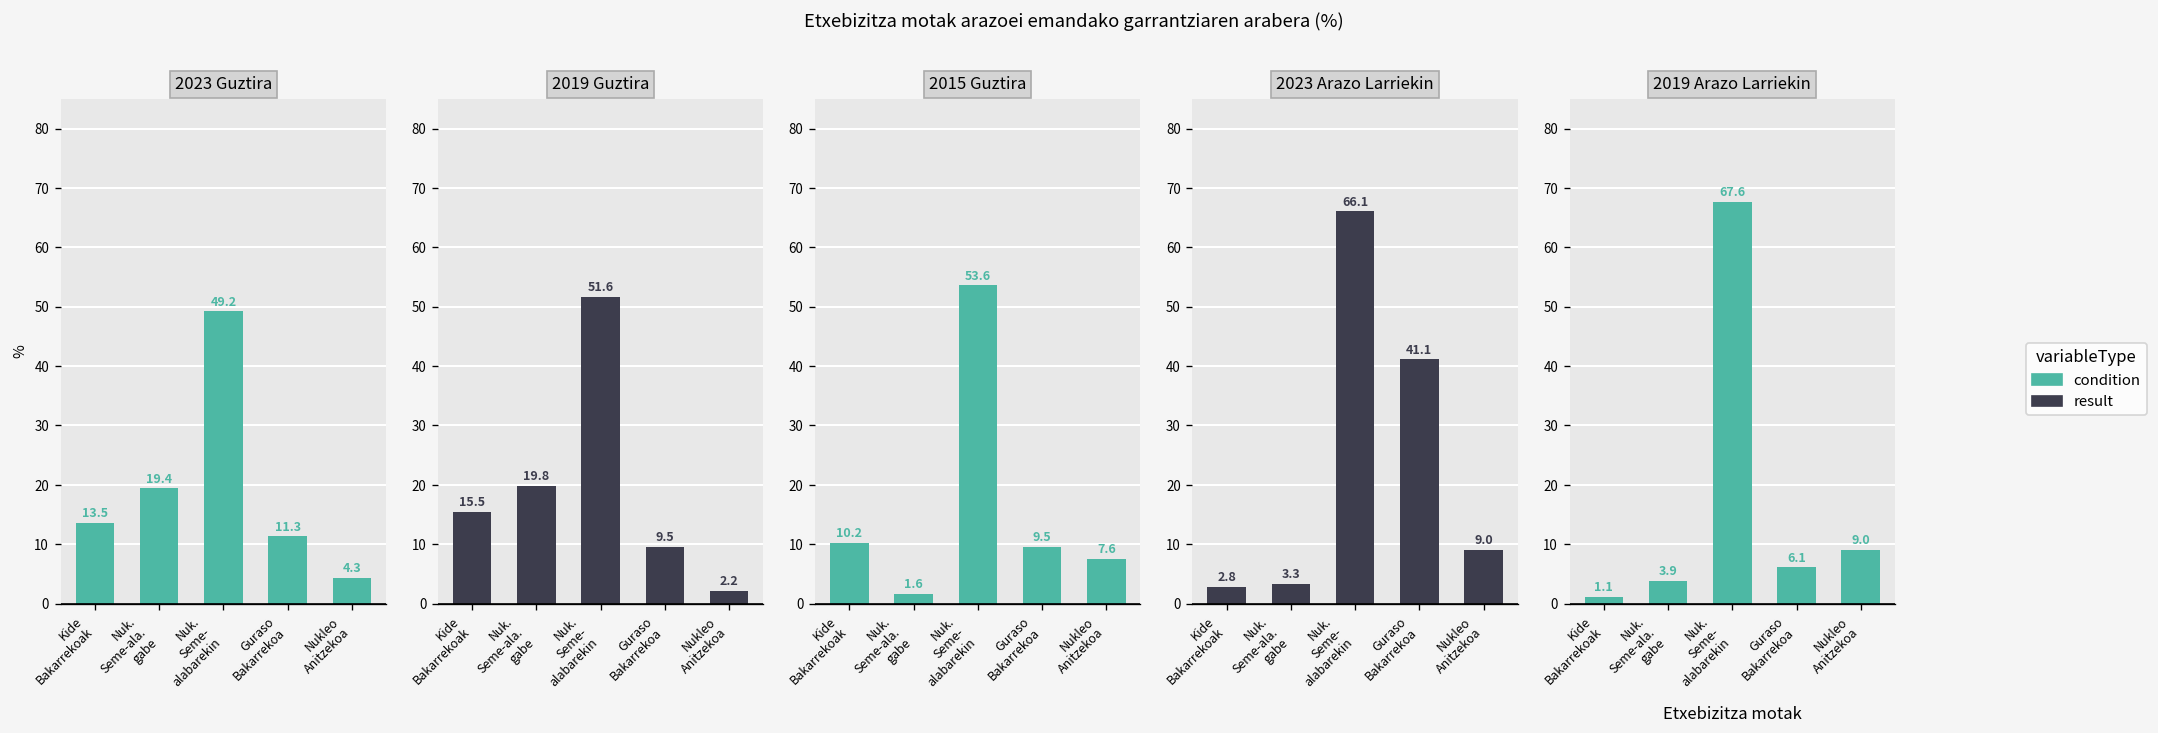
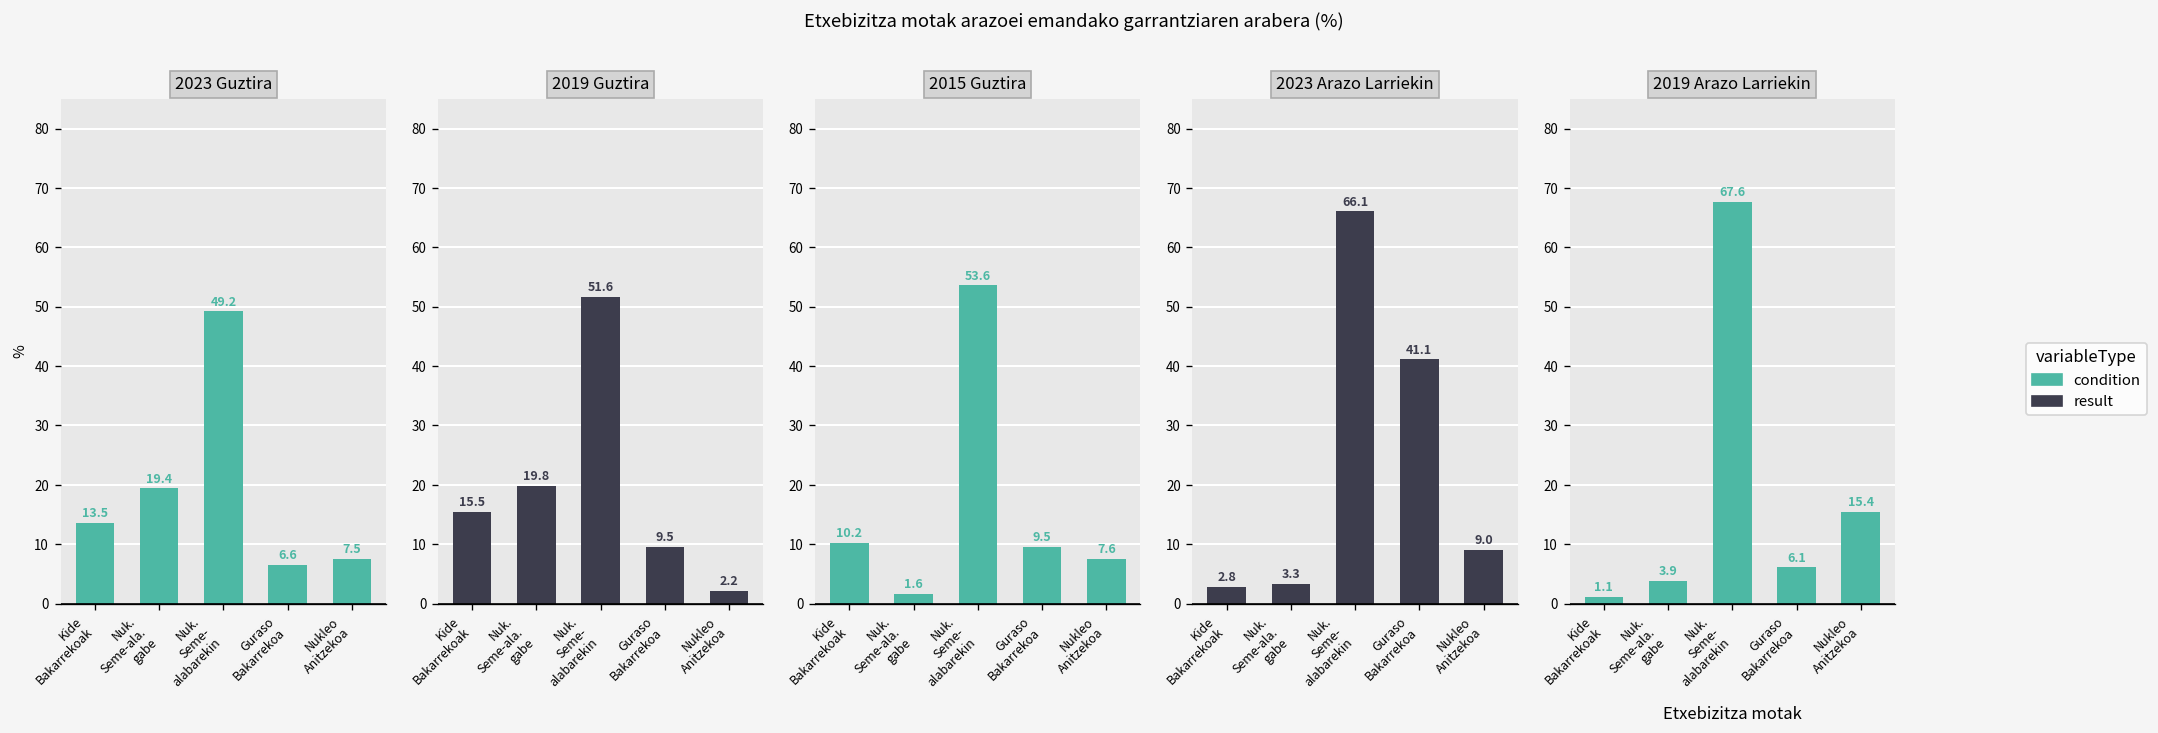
2023 Guztira, Guraso Bakarrekoa: 11.3 -> 6.6
2023 Guztira, Nukleo Anitzekoa: 4.3 -> 7.5
2019 Arazo Larriekin, Nukleo Anitzekoa: 9.0 -> 15.4
